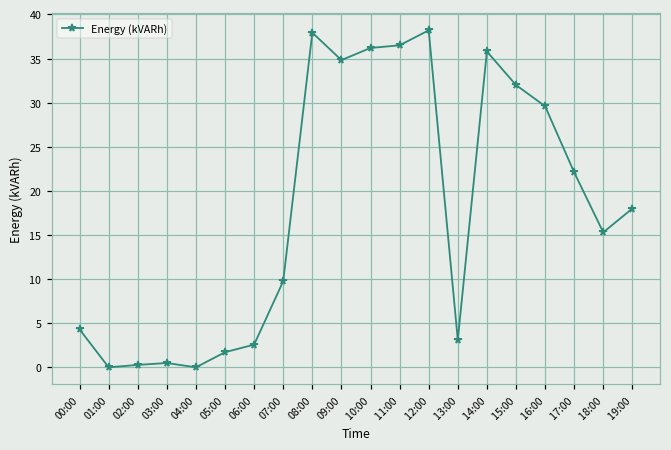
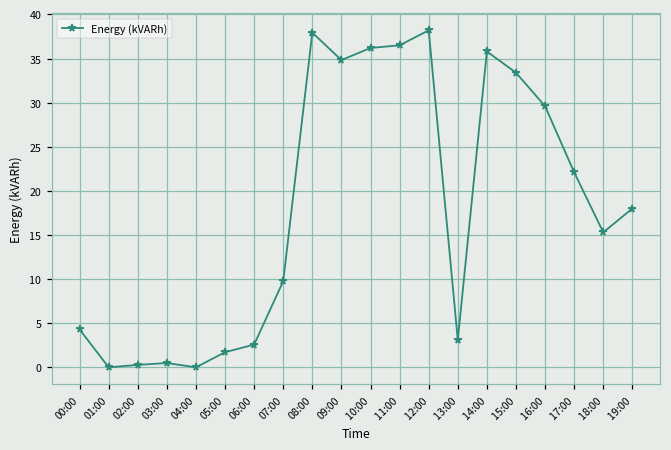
15:00: 32 -> 33
